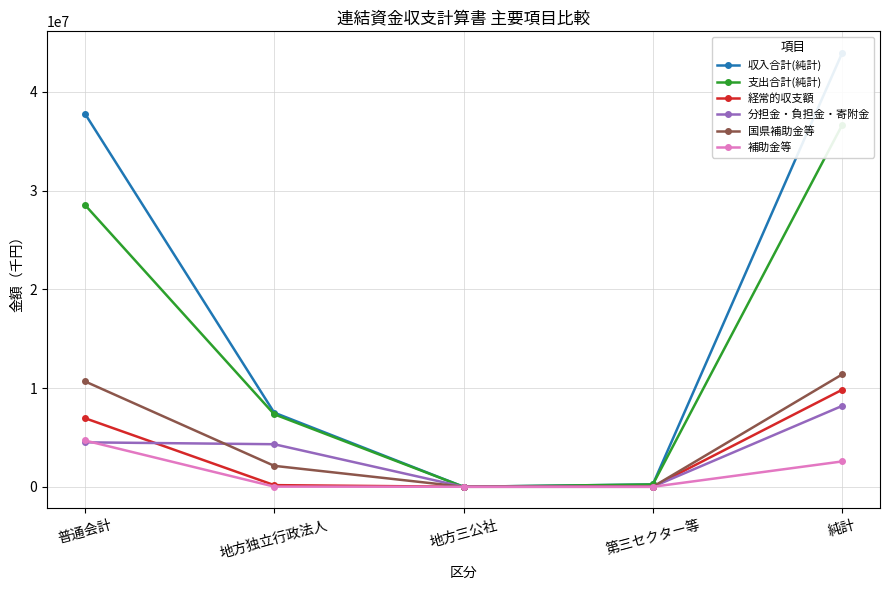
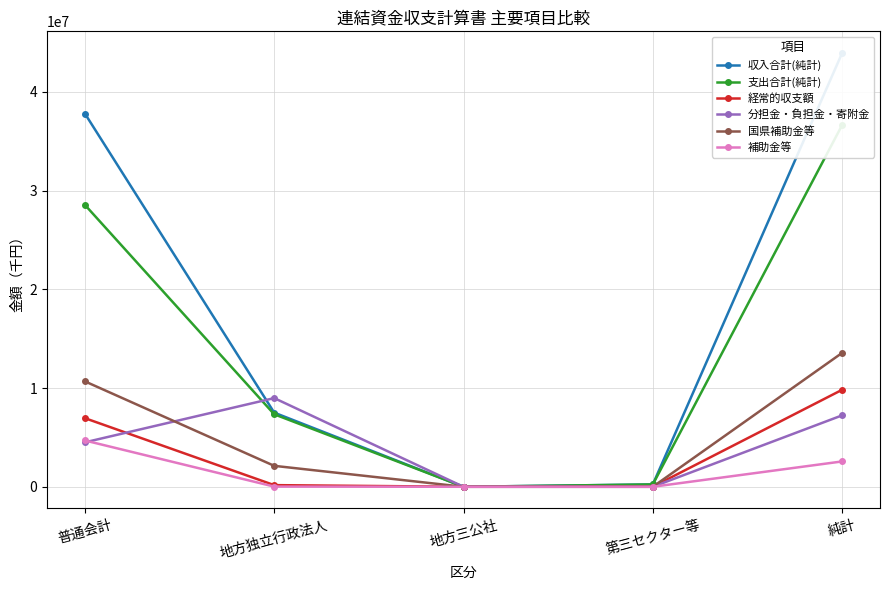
分担金・負担金・寄附金, 地方独立行政法人: 4000000 -> 9000000
分担金・負担金・寄附金, 純計: 8000000 -> 7000000
国県補助金等, 純計: 11000000 -> 14000000
